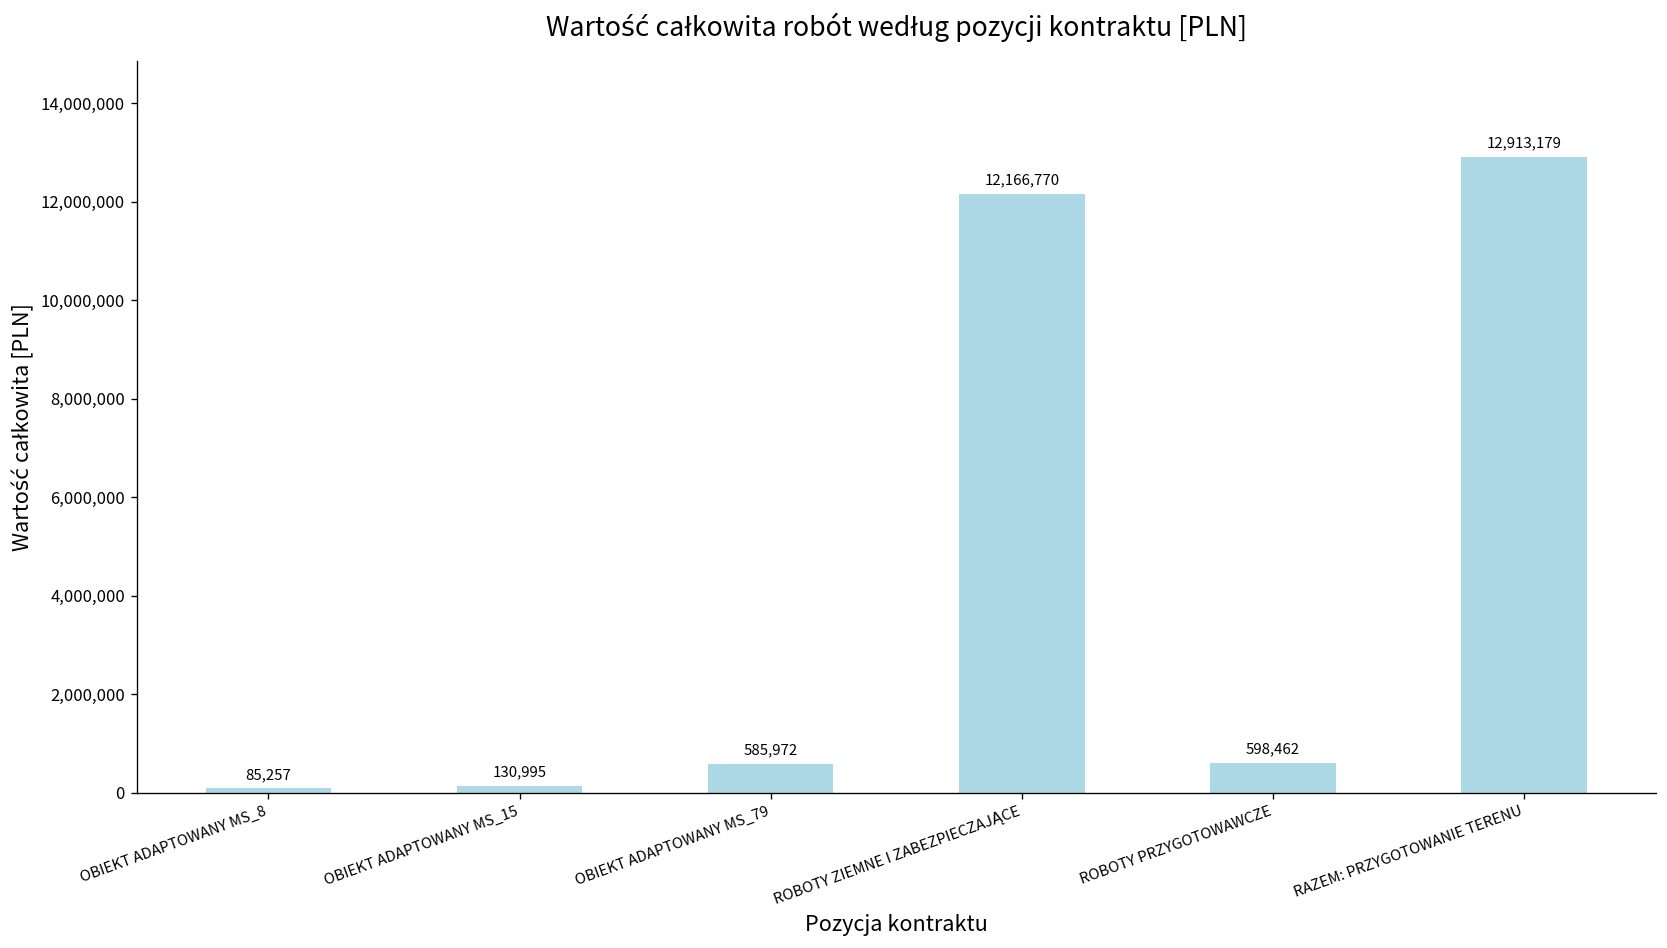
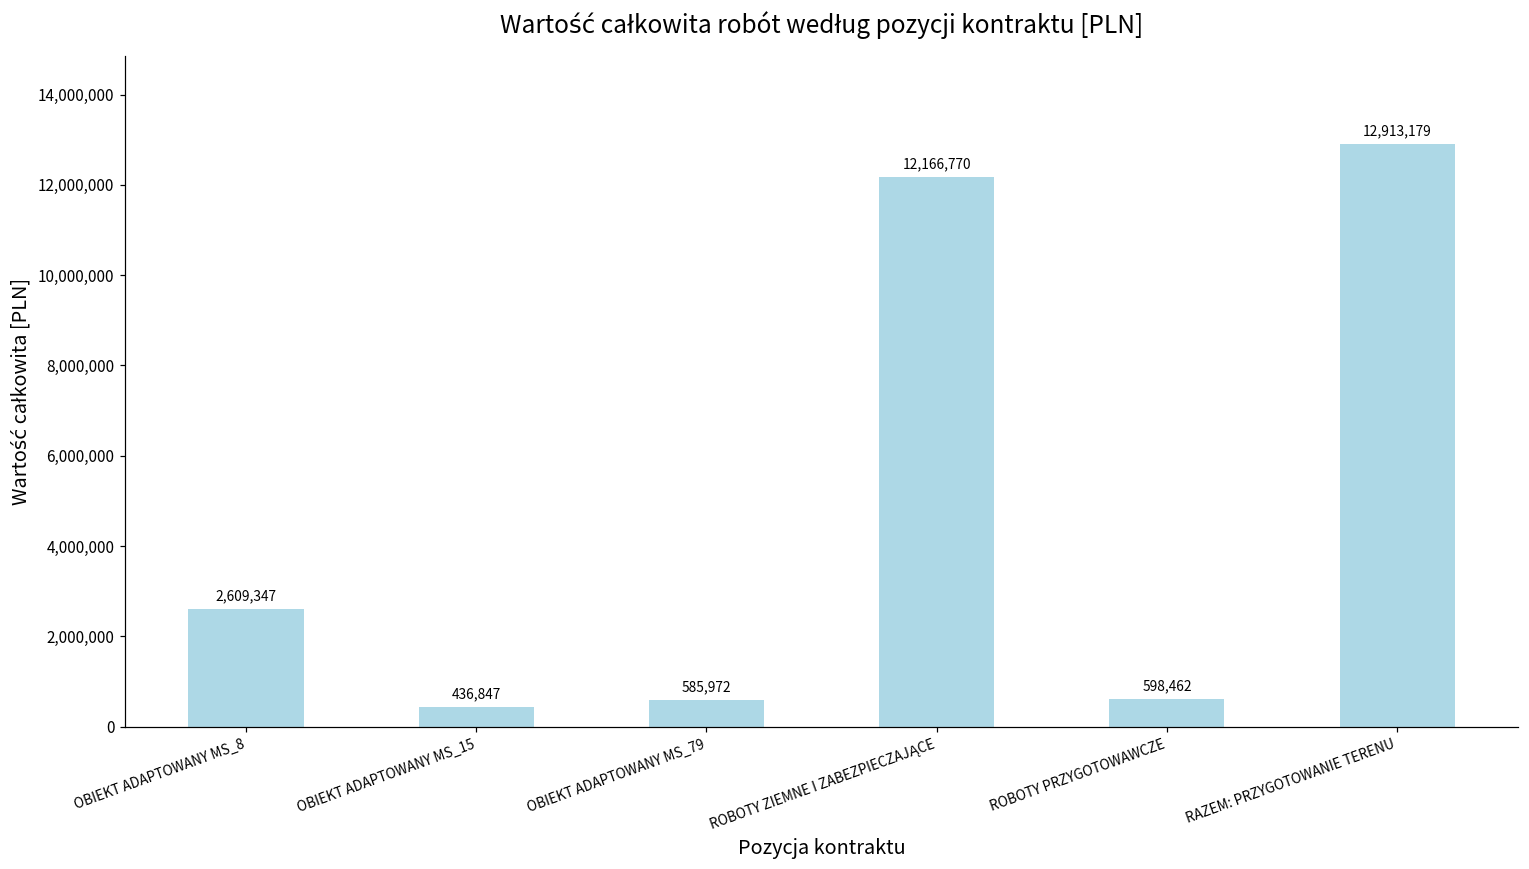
OBIEKT ADAPTOWANY MS_8: 85,257 -> 2,609,347
OBIEKT ADAPTOWANY MS_15: 130,995 -> 436,847
